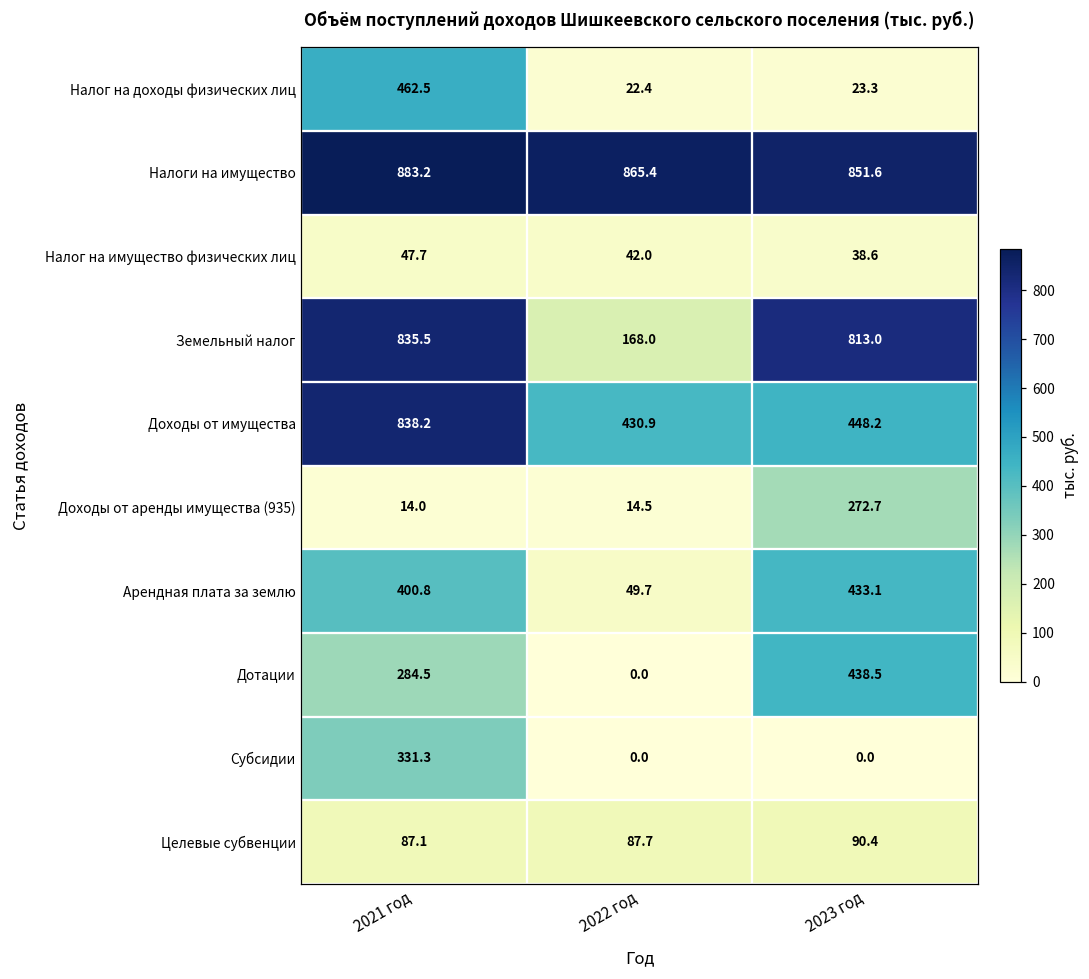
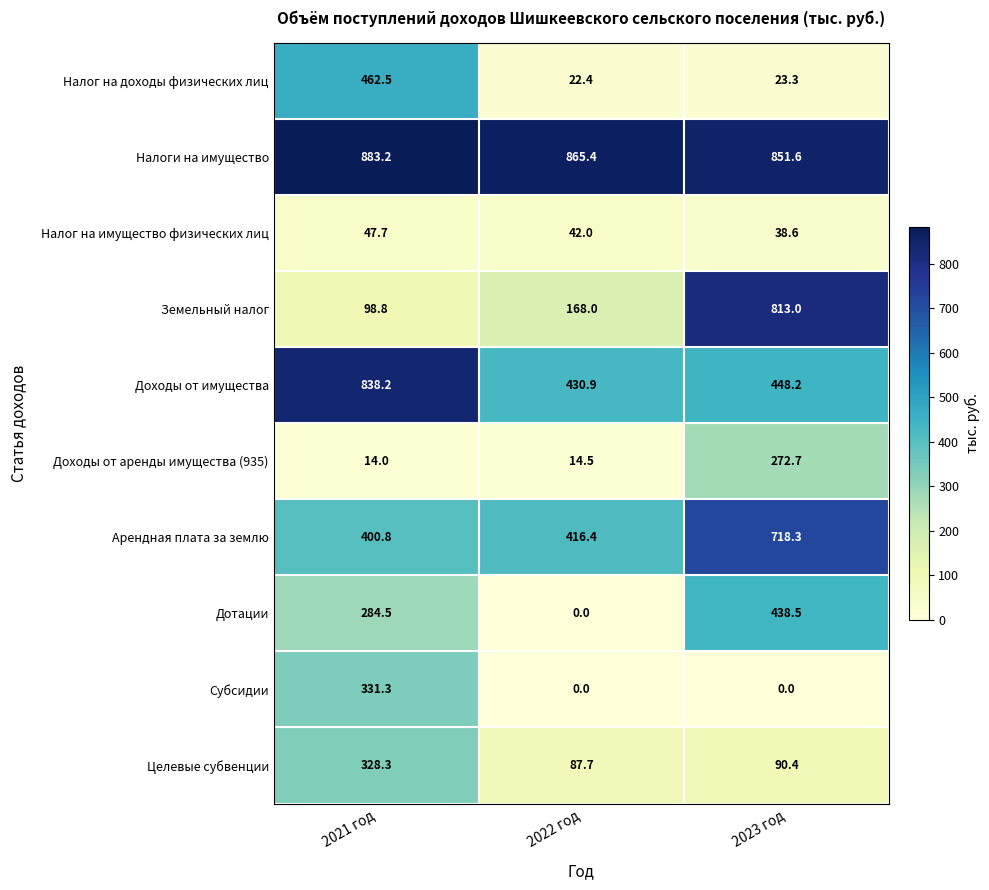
Земельный налог, 2021 год: 835.5 -> 98.8
Арендная плата за землю, 2022 год: 49.7 -> 416.4
Арендная плата за землю, 2023 год: 433.1 -> 718.3
Целевые субвенции, 2021 год: 87.1 -> 328.3
